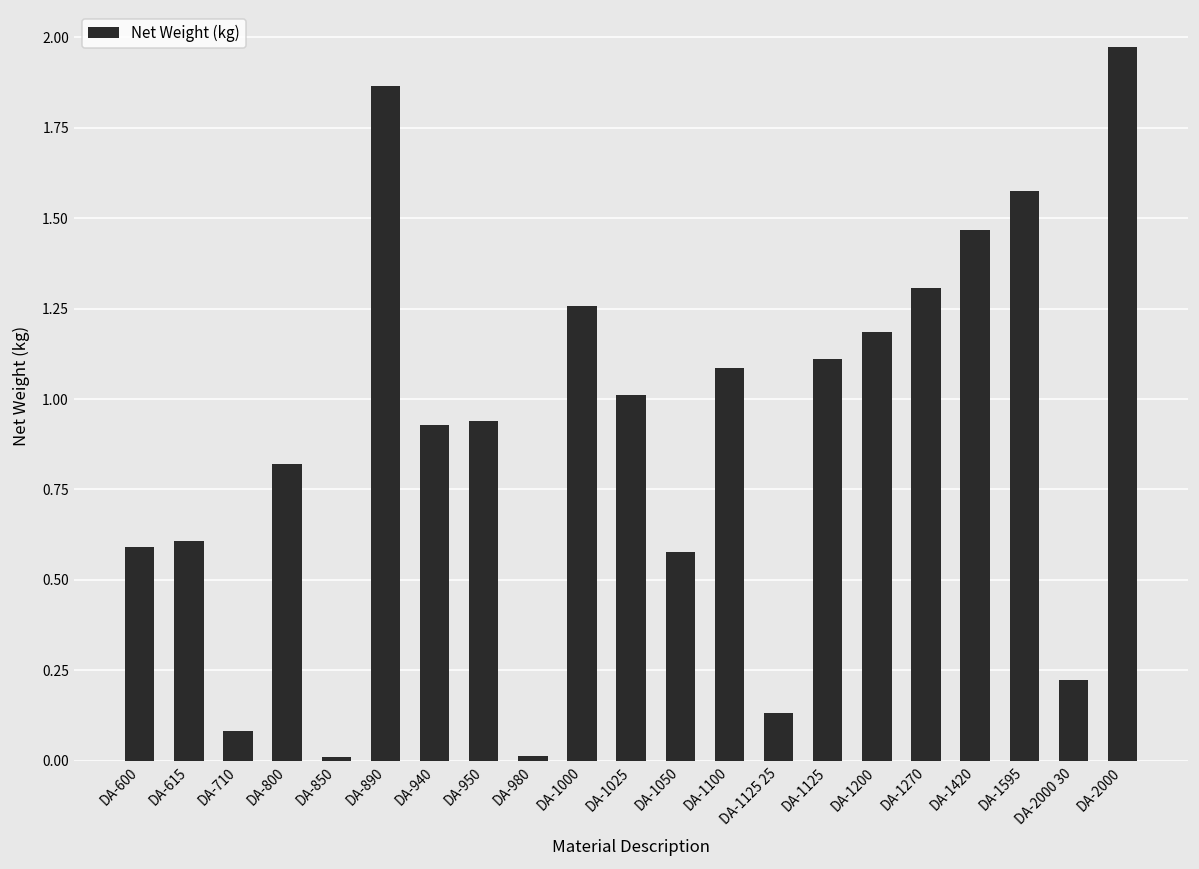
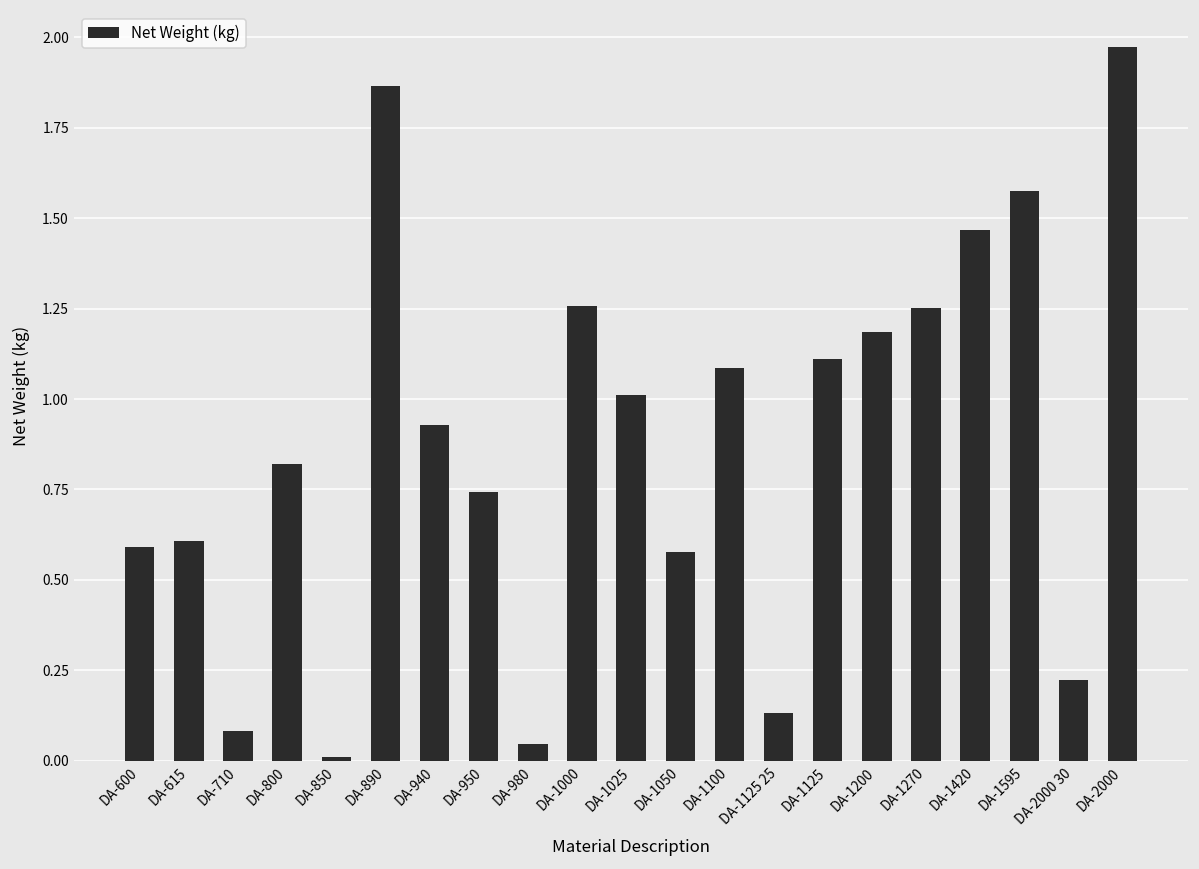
DA-950: 0.94 -> 0.74
DA-980: 0.01 -> 0.05
DA-1270: 1.31 -> 1.25
